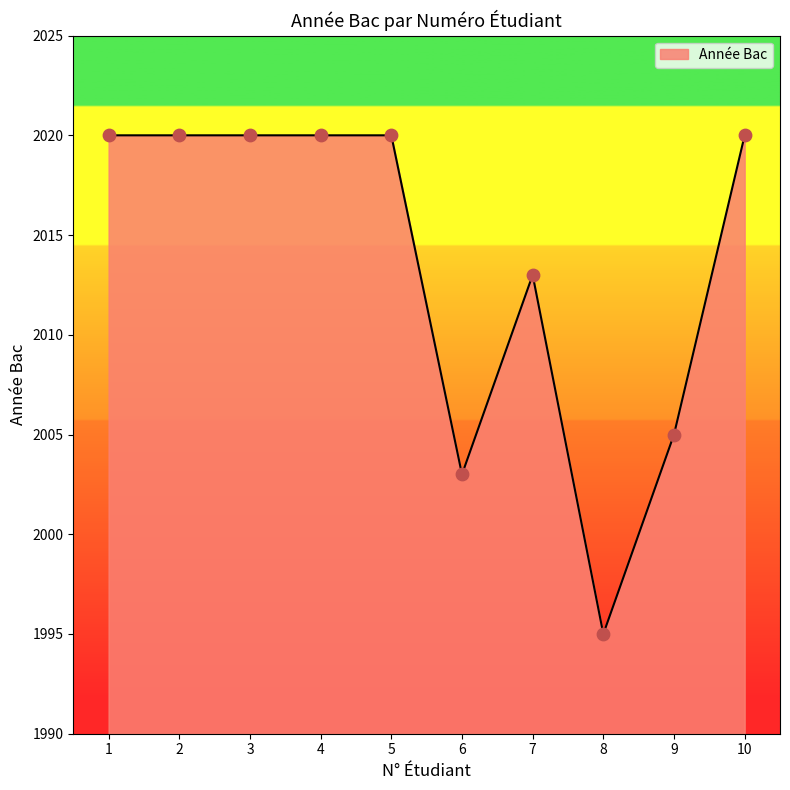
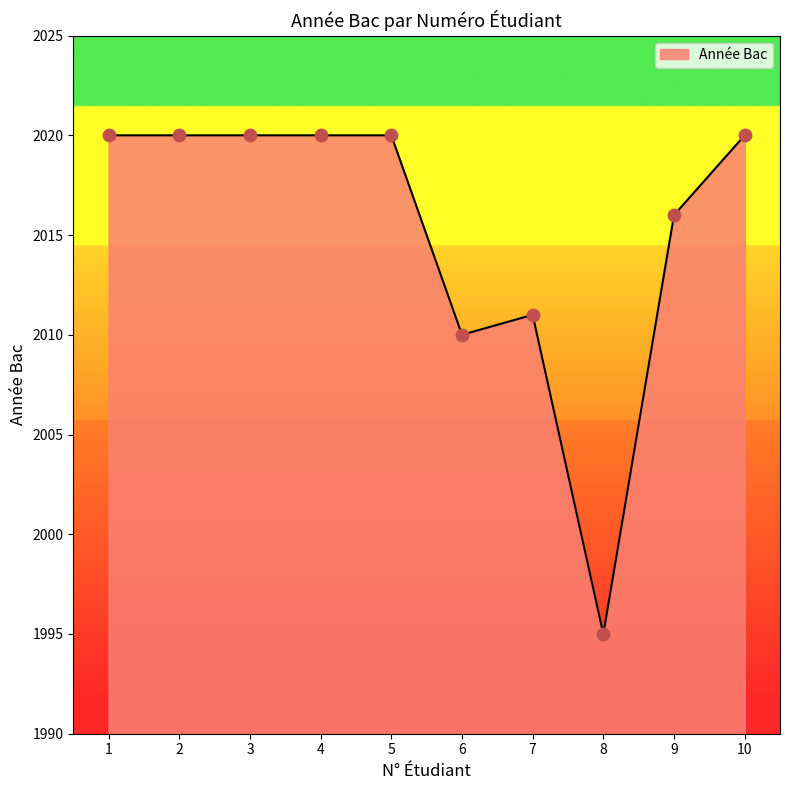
6: 2003 -> 2010
7: 2013 -> 2011
9: 2005 -> 2016
